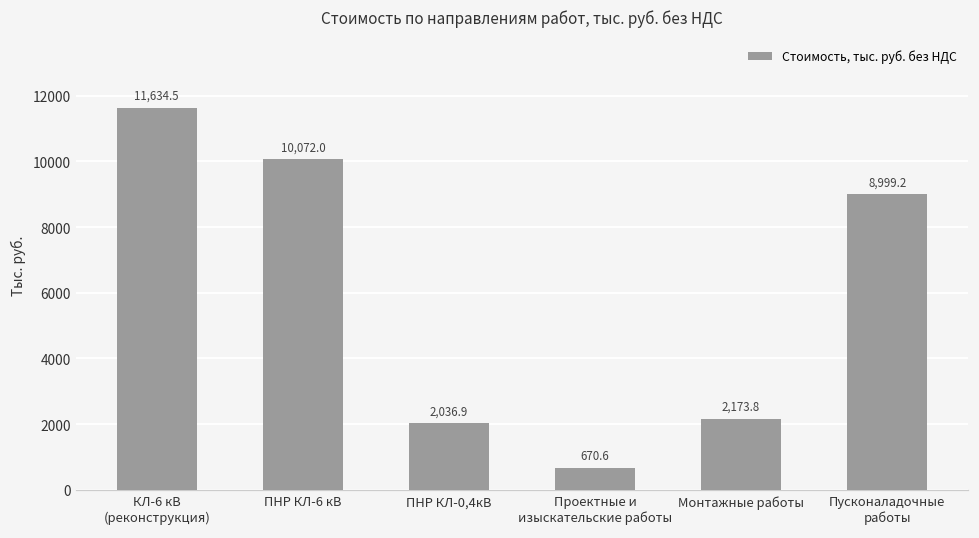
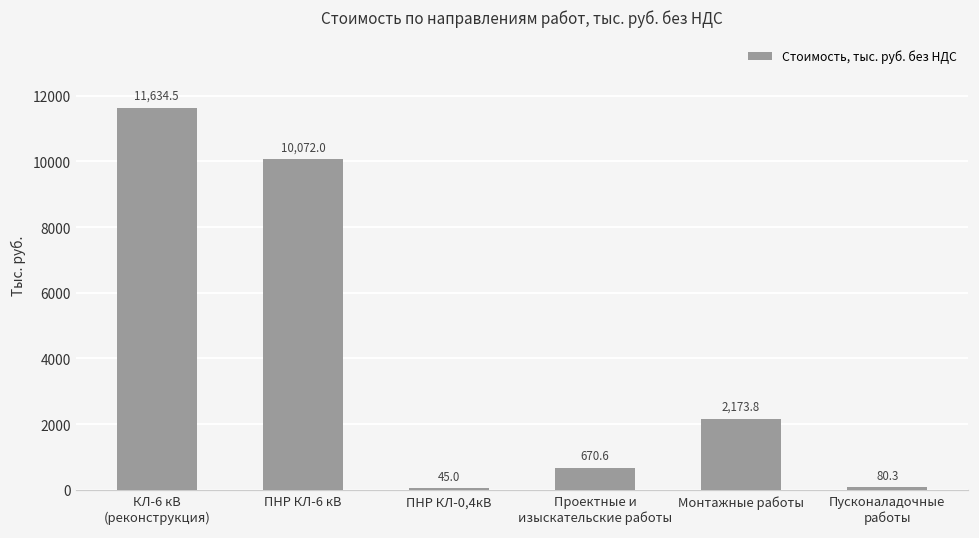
ПНР КЛ-0,4кВ: 2,036.9 -> 45.0
Пусконаладочные работы: 8,999.2 -> 80.3
